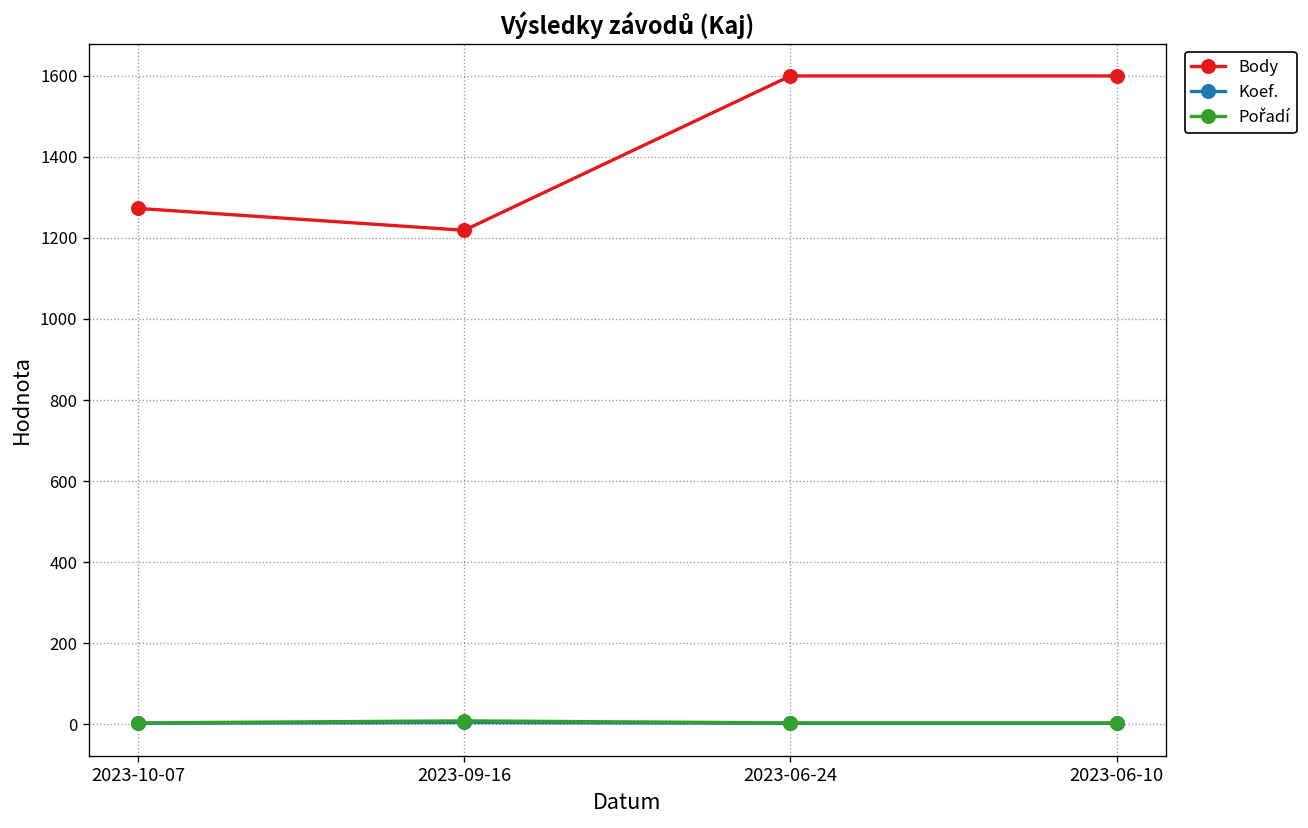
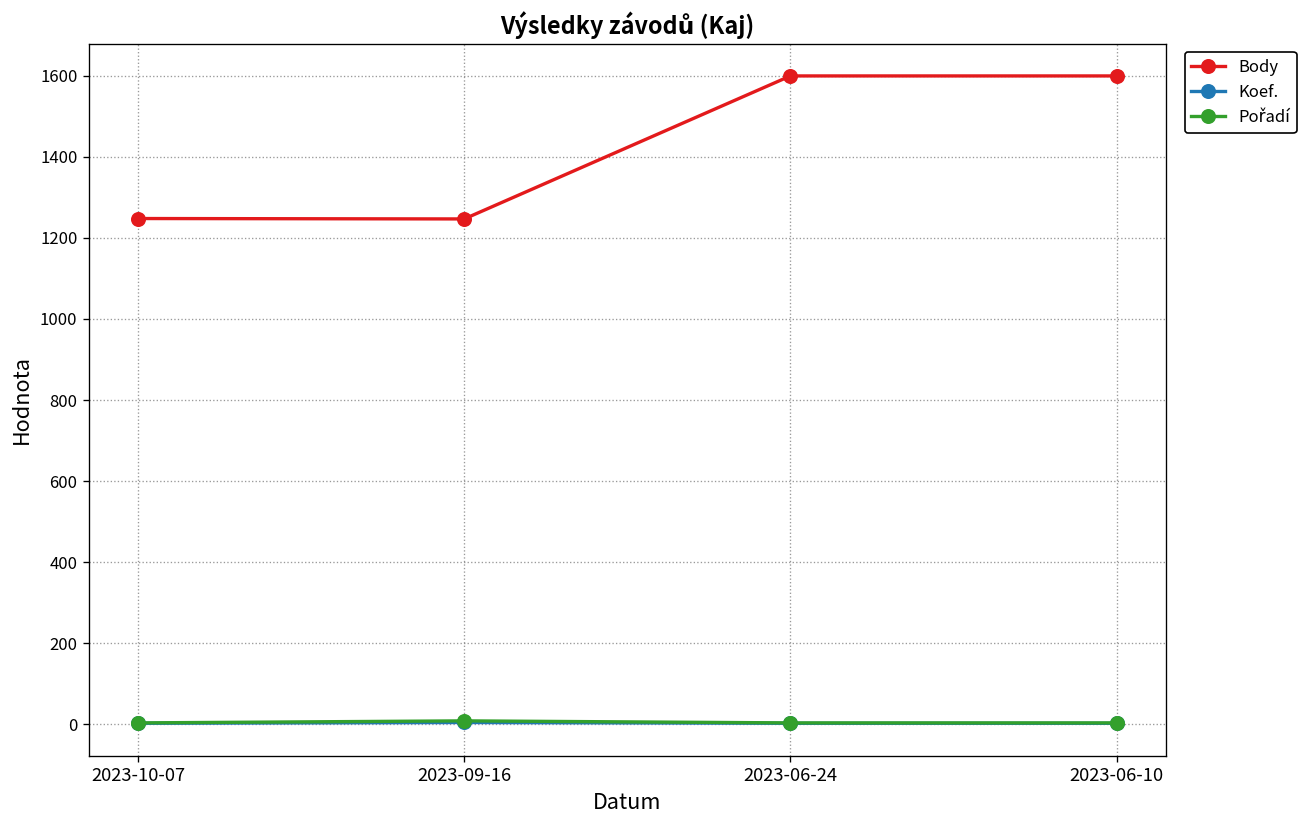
Body, 2023-10-07: 1270 -> 1250
Body, 2023-09-16: 1220 -> 1250
